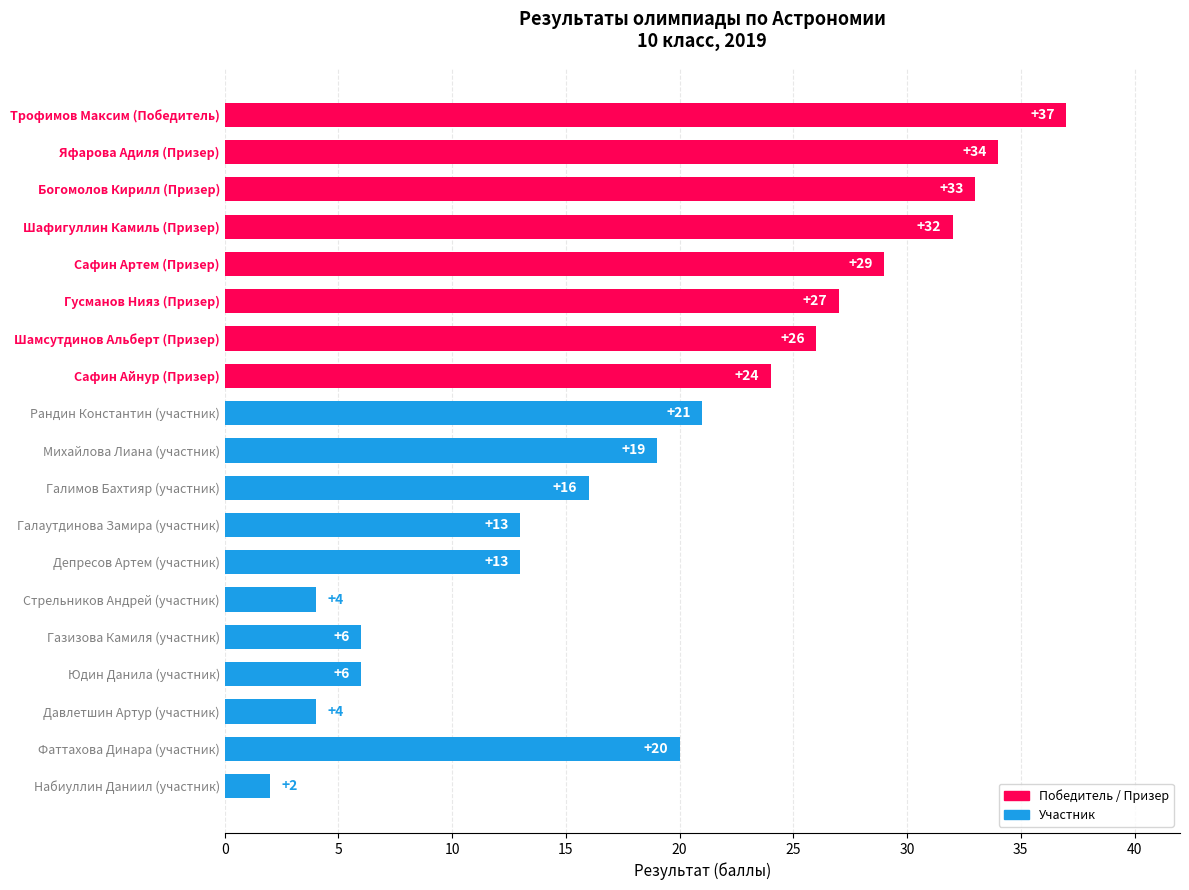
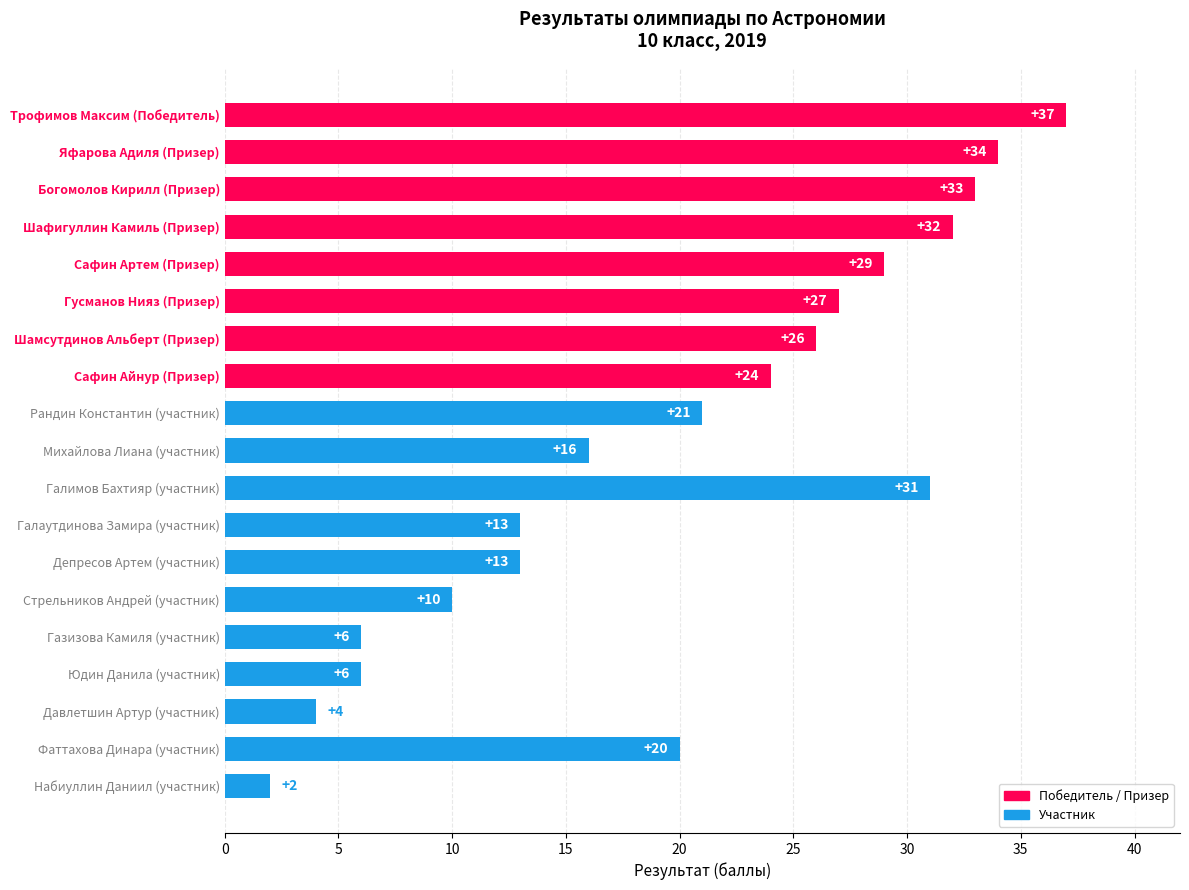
Михайлова Лиана (участник): +19 -> +16
Галимов Бахтияр (участник): +16 -> +31
Стрельников Андрей (участник): +4 -> +10
